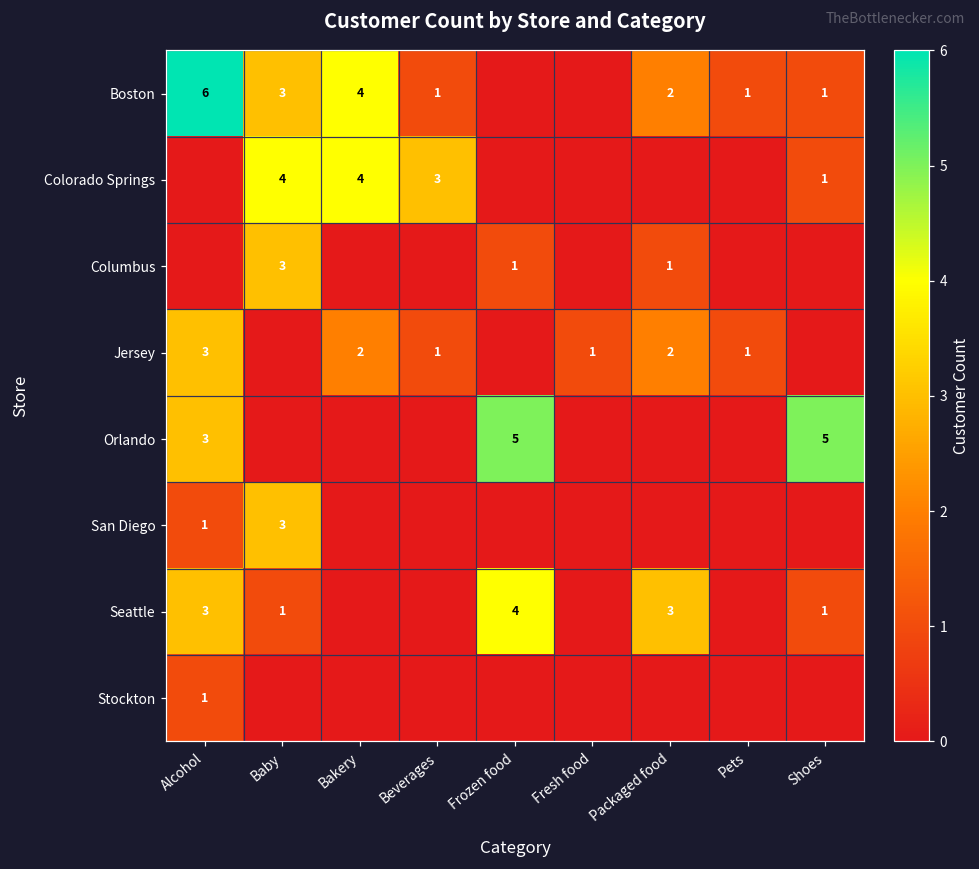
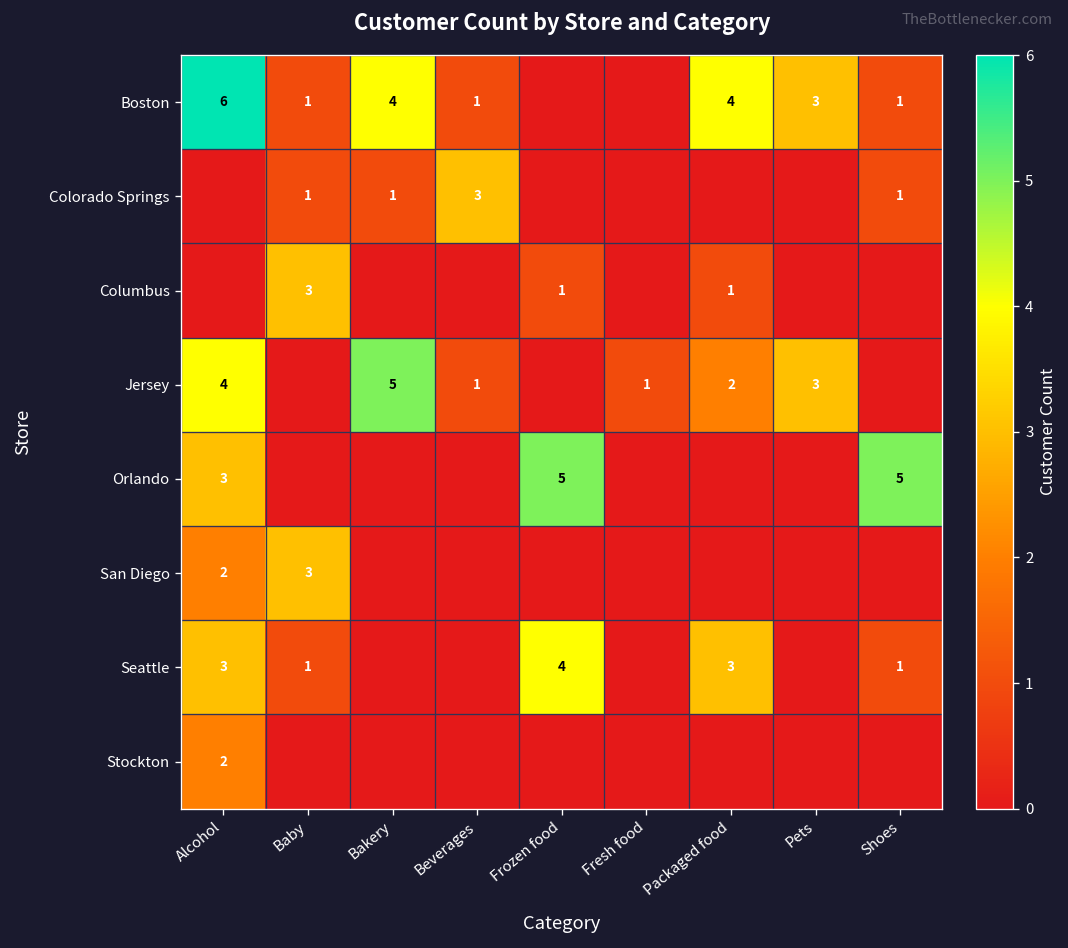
Boston, Baby: 3 -> 1
Boston, Packaged food: 2 -> 4
Boston, Pets: 1 -> 3
Colorado Springs, Baby: 4 -> 1
Colorado Springs, Bakery: 4 -> 1
Jersey, Alcohol: 3 -> 4
Jersey, Bakery: 2 -> 5
Jersey, Pets: 1 -> 3
San Diego, Alcohol: 1 -> 2
Stockton, Alcohol: 1 -> 2
